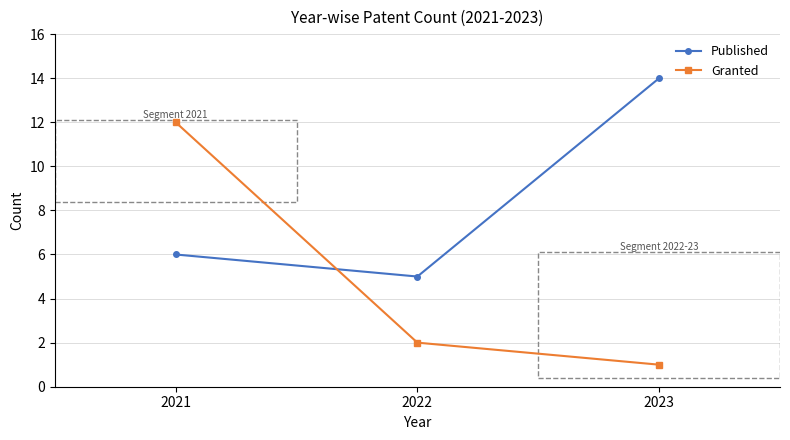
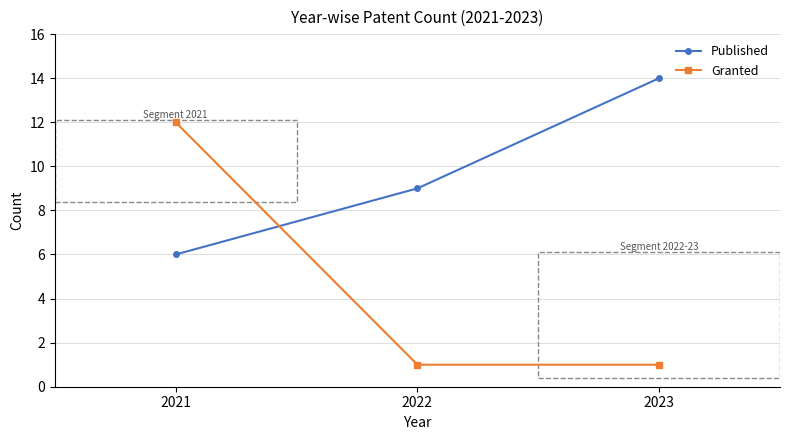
Published, 2022: 5 -> 9
Granted, 2022: 2 -> 1
